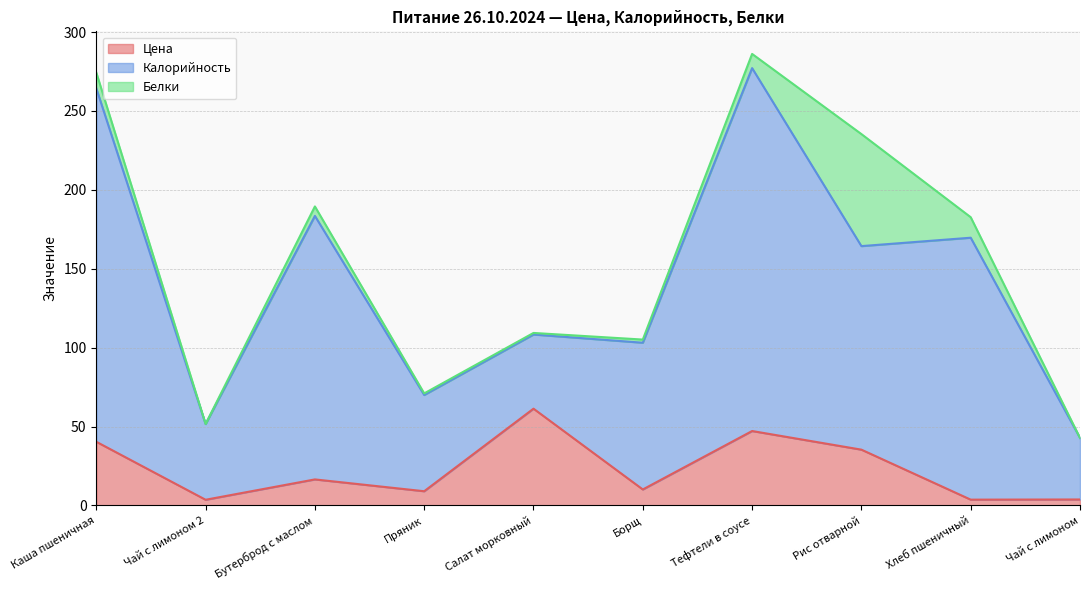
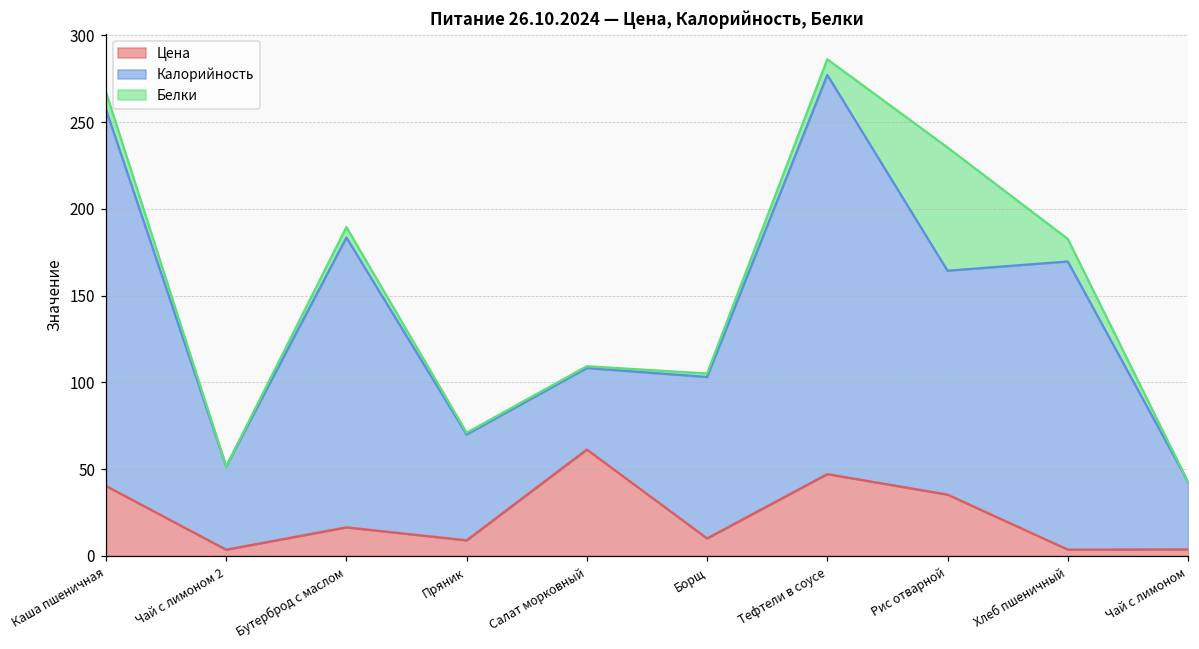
Калорийность, Каша пшеничная: 224 -> 217
